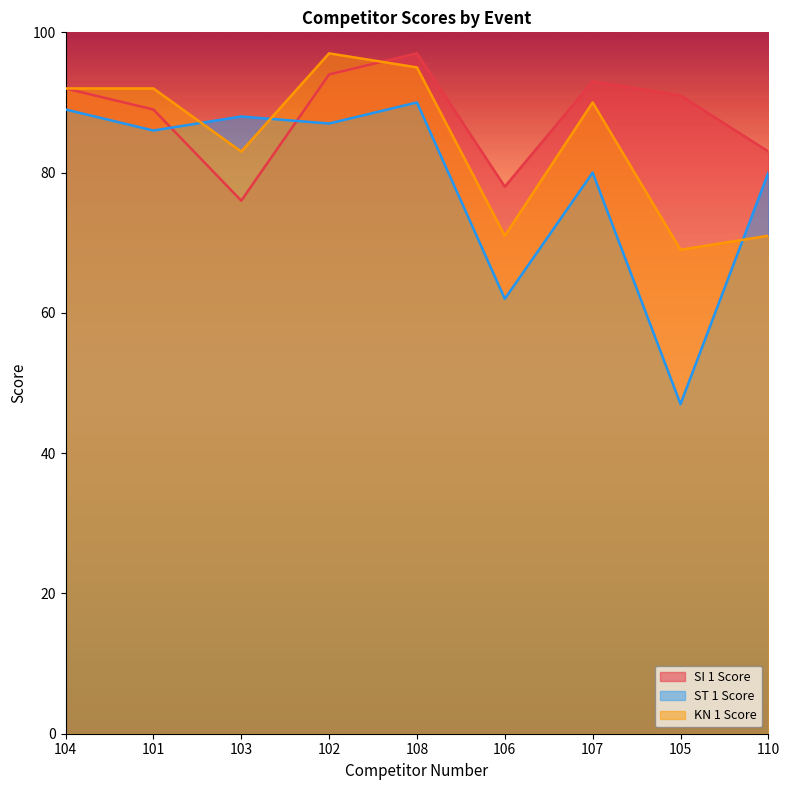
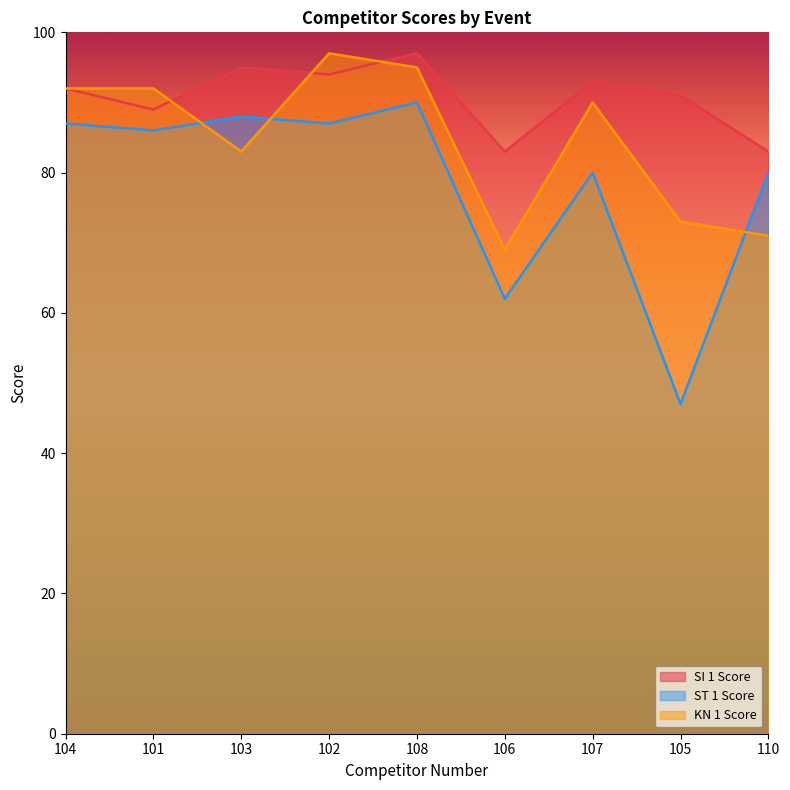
ST 1 Score, 104: 89 -> 87
SI 1 Score, 103: 76 -> 95
SI 1 Score, 106: 78 -> 83
KN 1 Score, 106: 71 -> 69
KN 1 Score, 105: 69 -> 73
